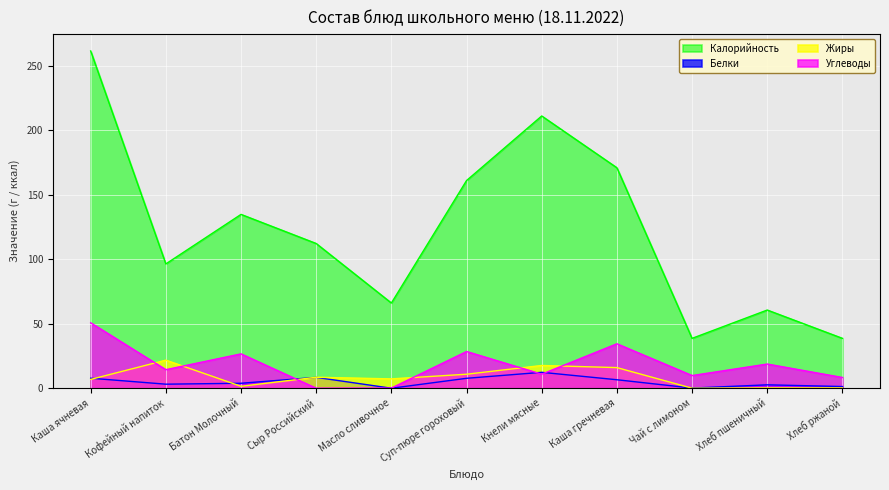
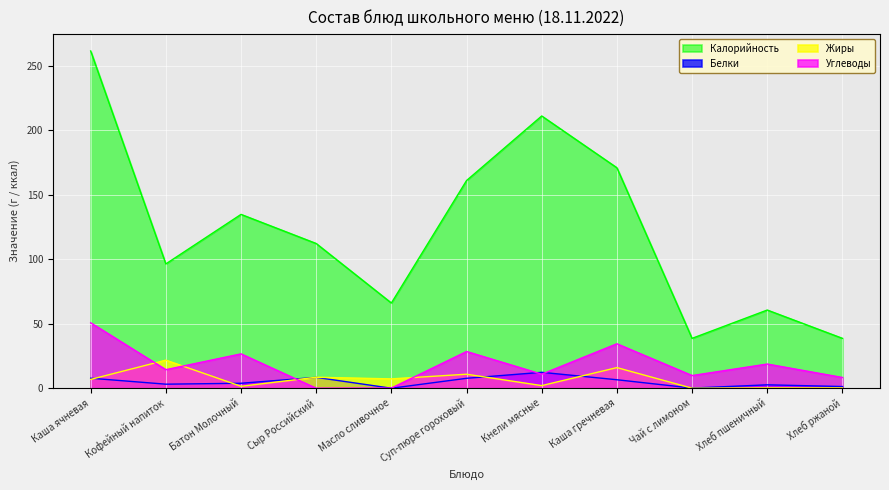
Жиры, Кнели мясные: 18 -> 2
